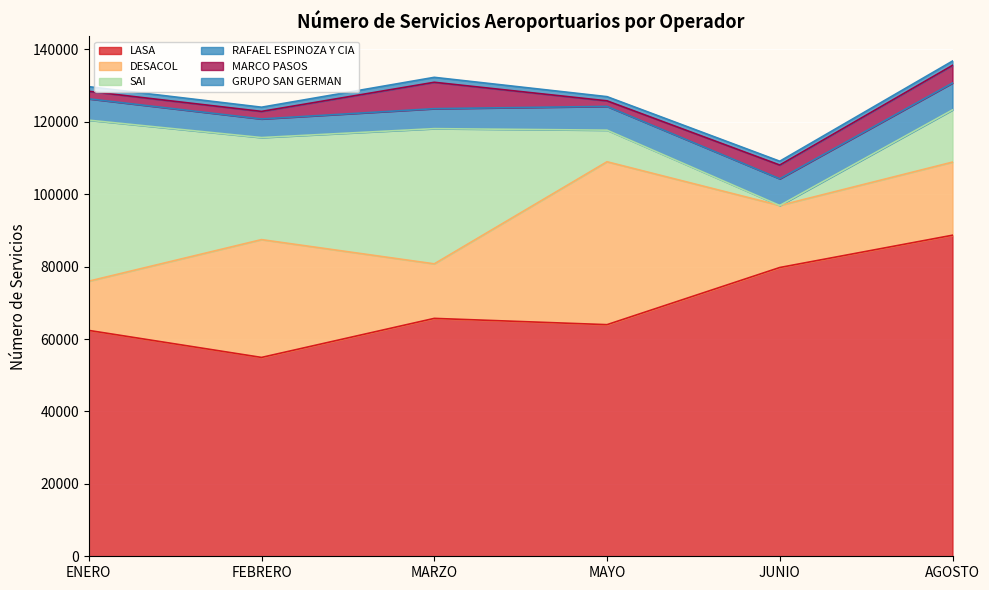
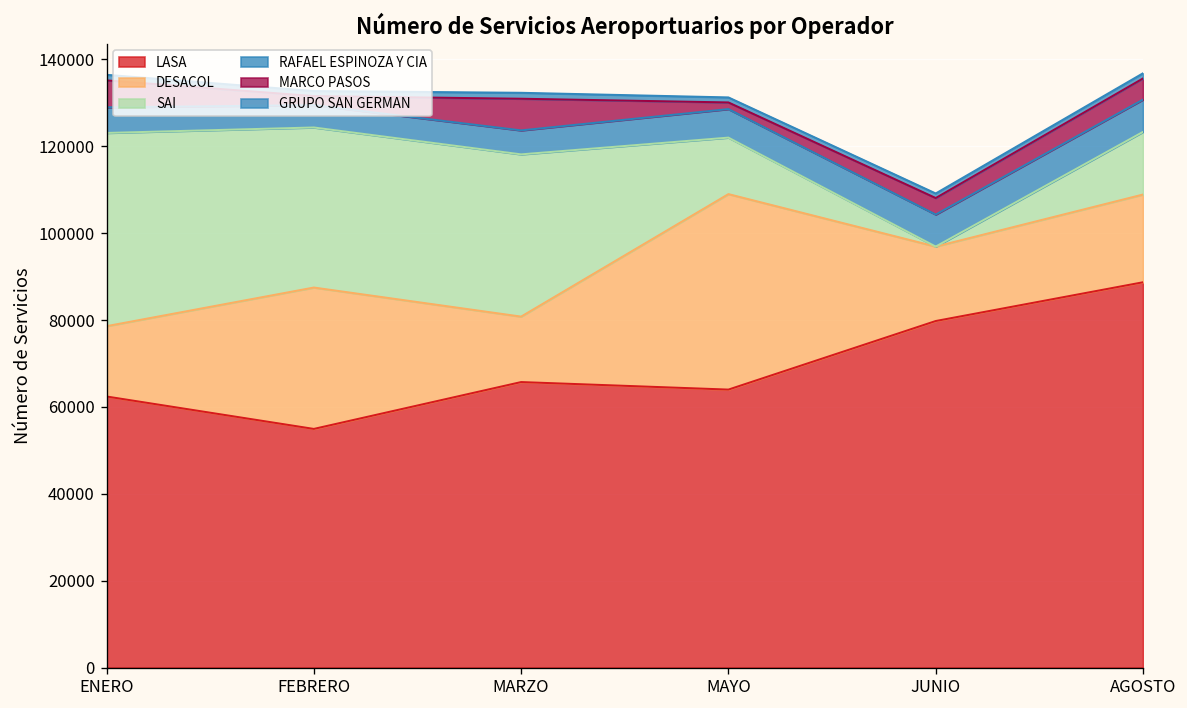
DESACOL, ENERO: 14000 -> 16000
MARCO PASOS, ENERO: 2000 -> 6000
SAI, FEBRERO: 28000 -> 37000
SAI, MAYO: 9000 -> 13000
